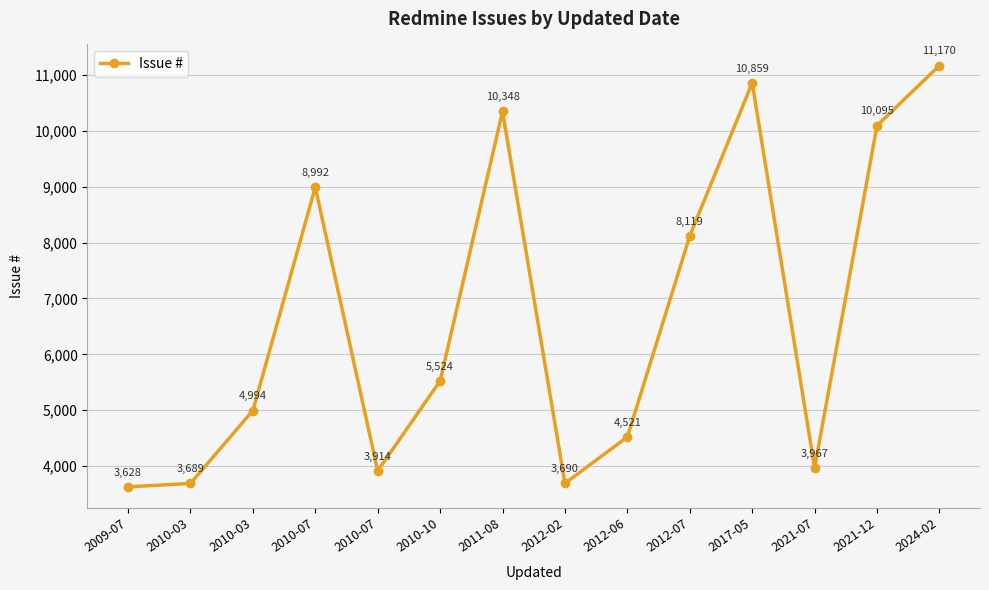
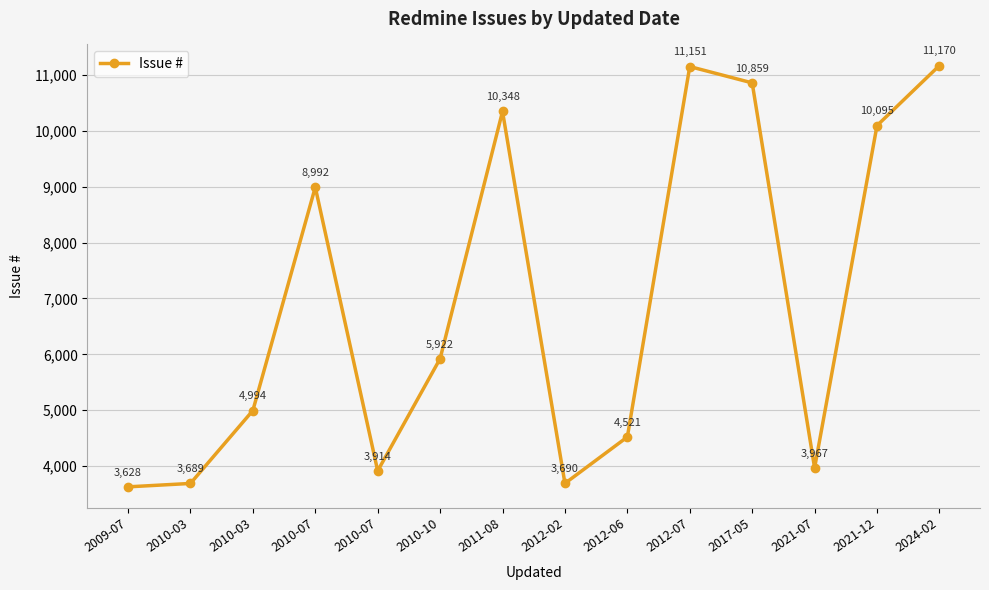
2010-10: 5,524 -> 5,922
2012-07: 8,119 -> 11,151
